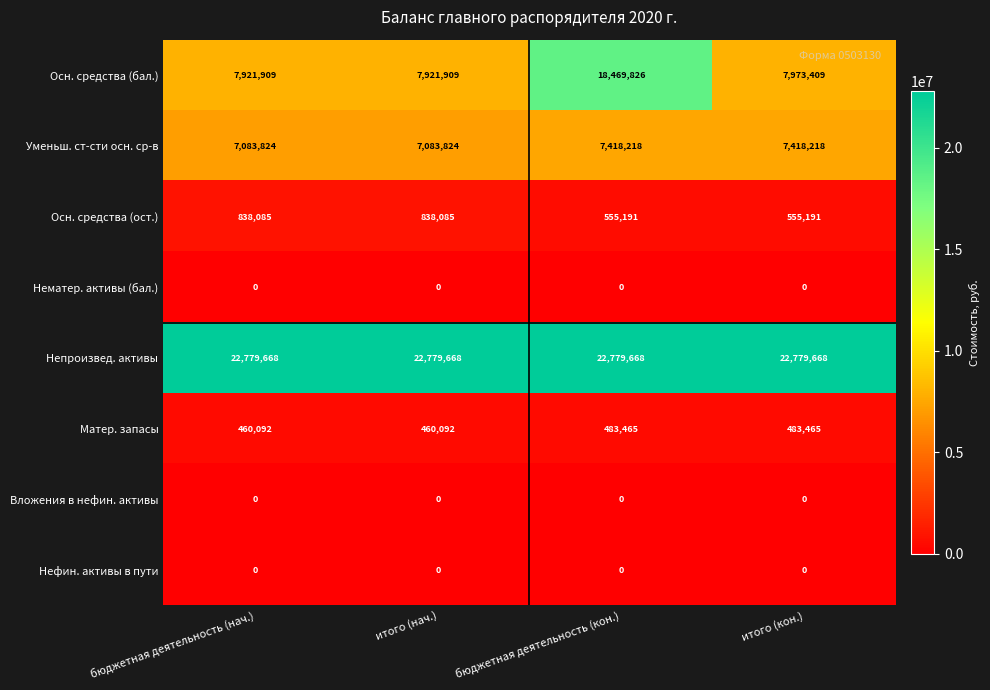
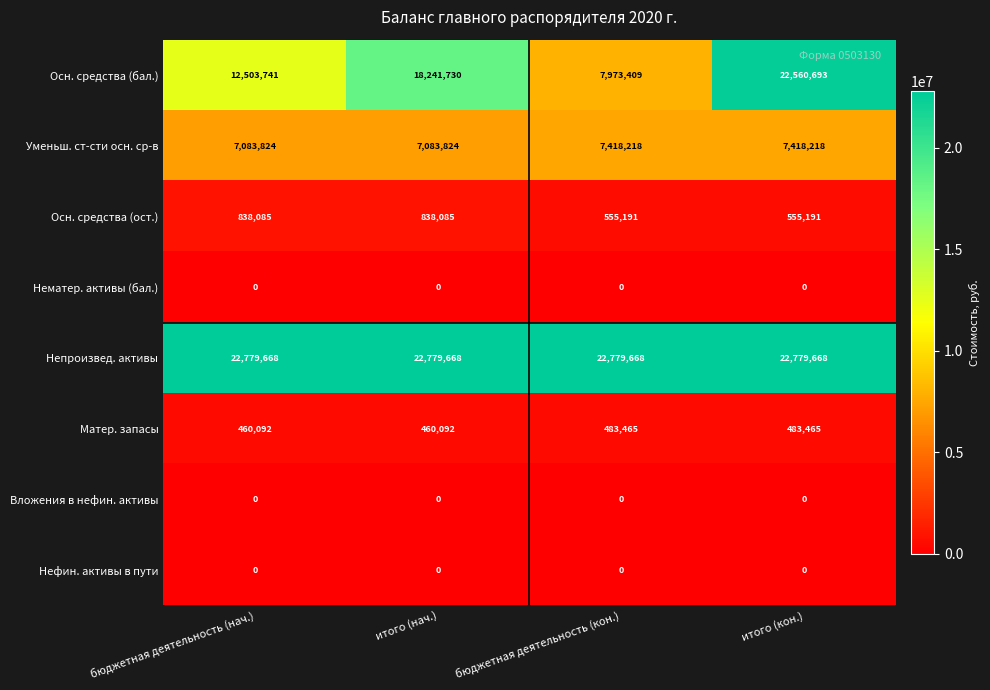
Осн. средства (бал.), бюджетная деятельность (нач.): 7,921,909 -> 12,503,741
Осн. средства (бал.), итого (нач.): 7,921,909 -> 18,241,730
Осн. средства (бал.), бюджетная деятельность (кон.): 18,469,826 -> 7,973,409
Осн. средства (бал.), итого (кон.): 7,973,409 -> 22,560,693
